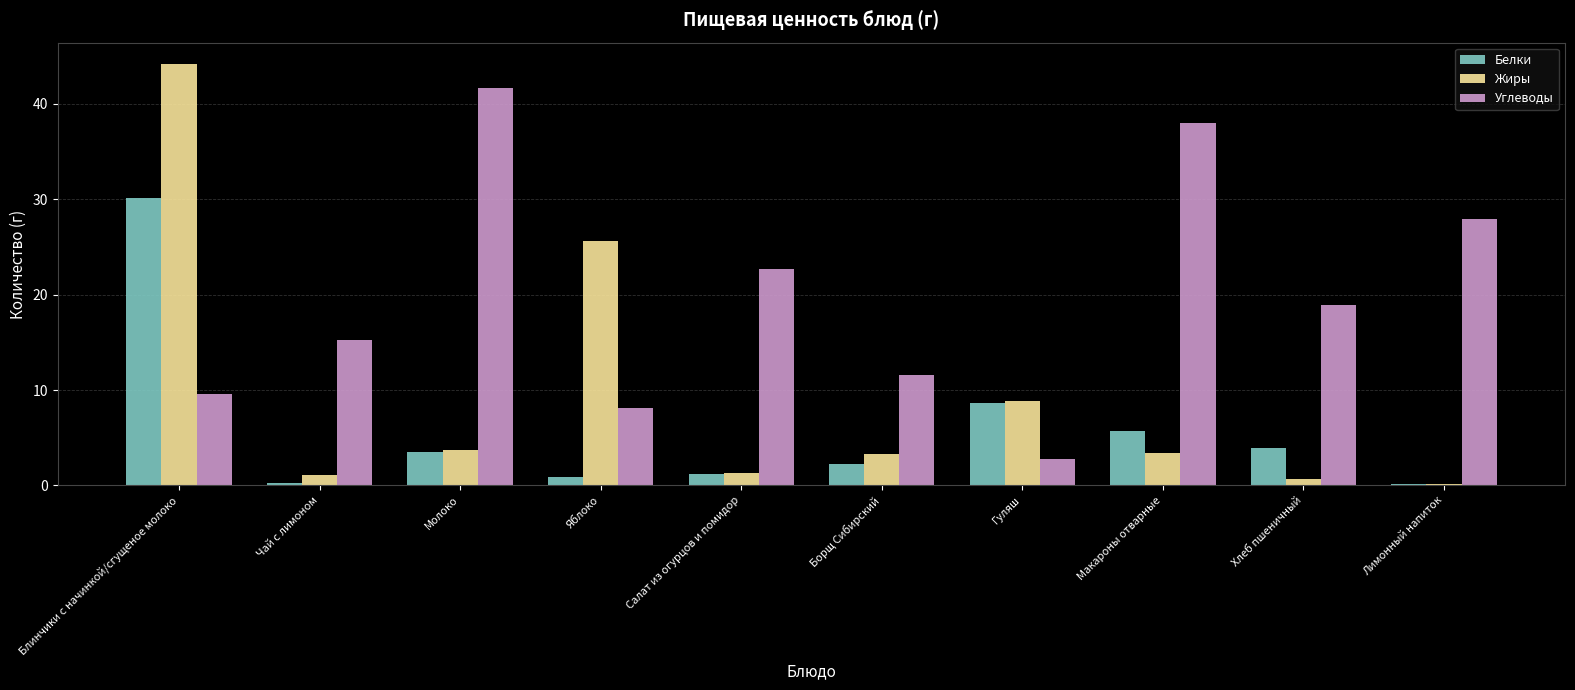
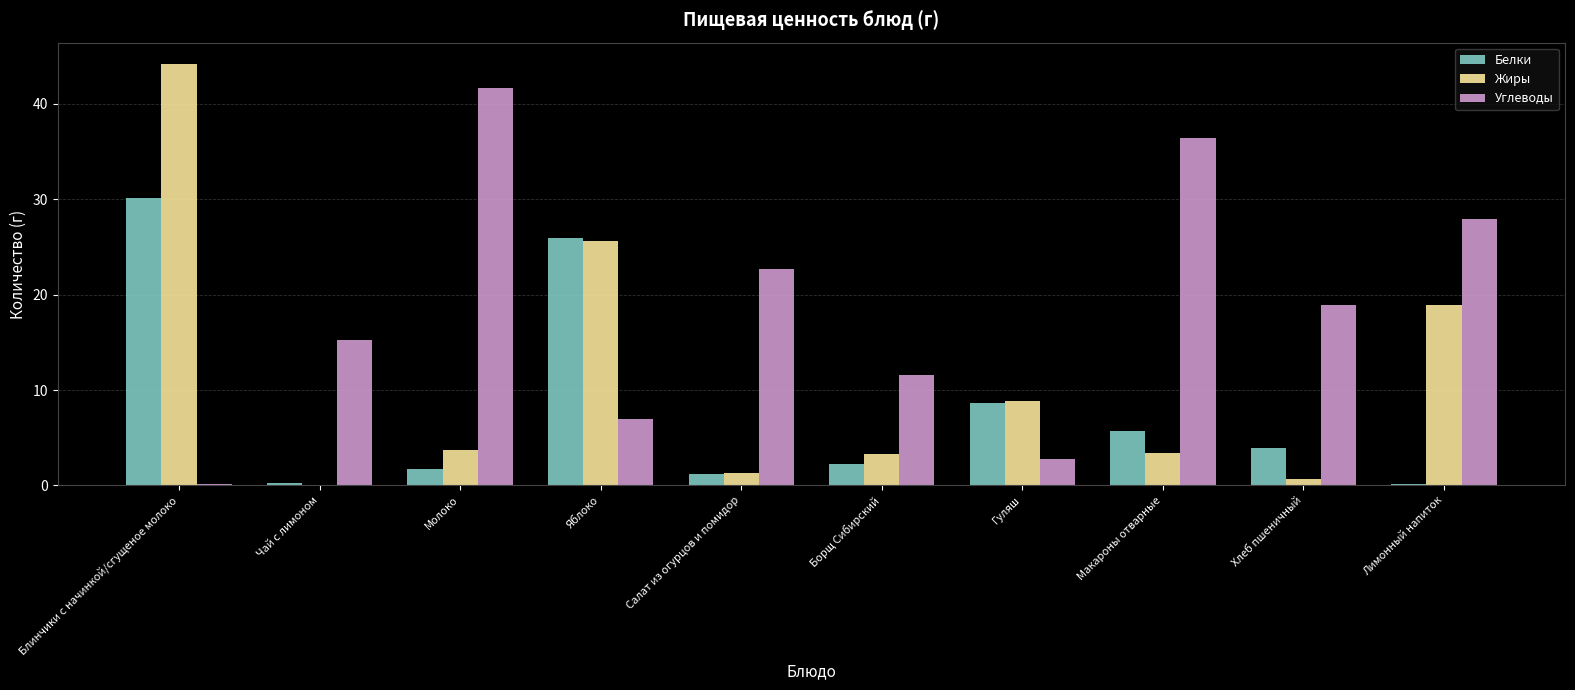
Углеводы, Блинчики с начинкой/сгущеное молоко: 10 -> 0
Жиры, Чай с лимоном: 1 -> 0
Белки, Молоко: 4 -> 2
Белки, Яблоко: 1 -> 26
Углеводы, Яблоко: 8 -> 7
Углеводы, Макароны отварные: 38 -> 36
Жиры, Лимонный напиток: 0 -> 19
